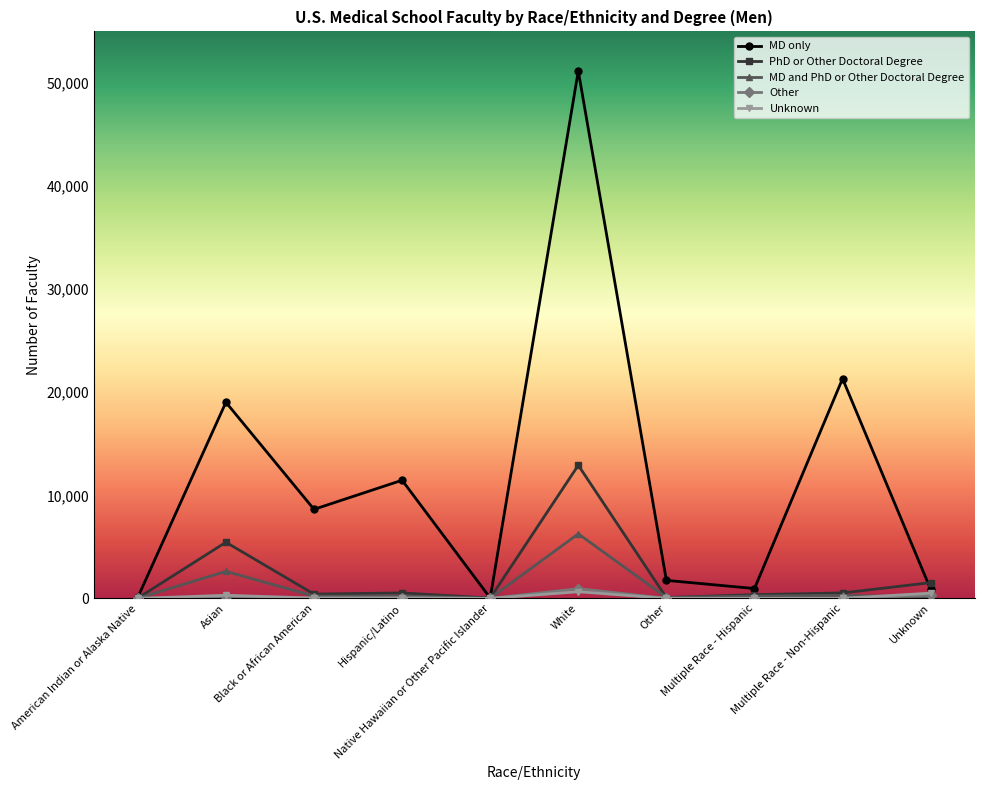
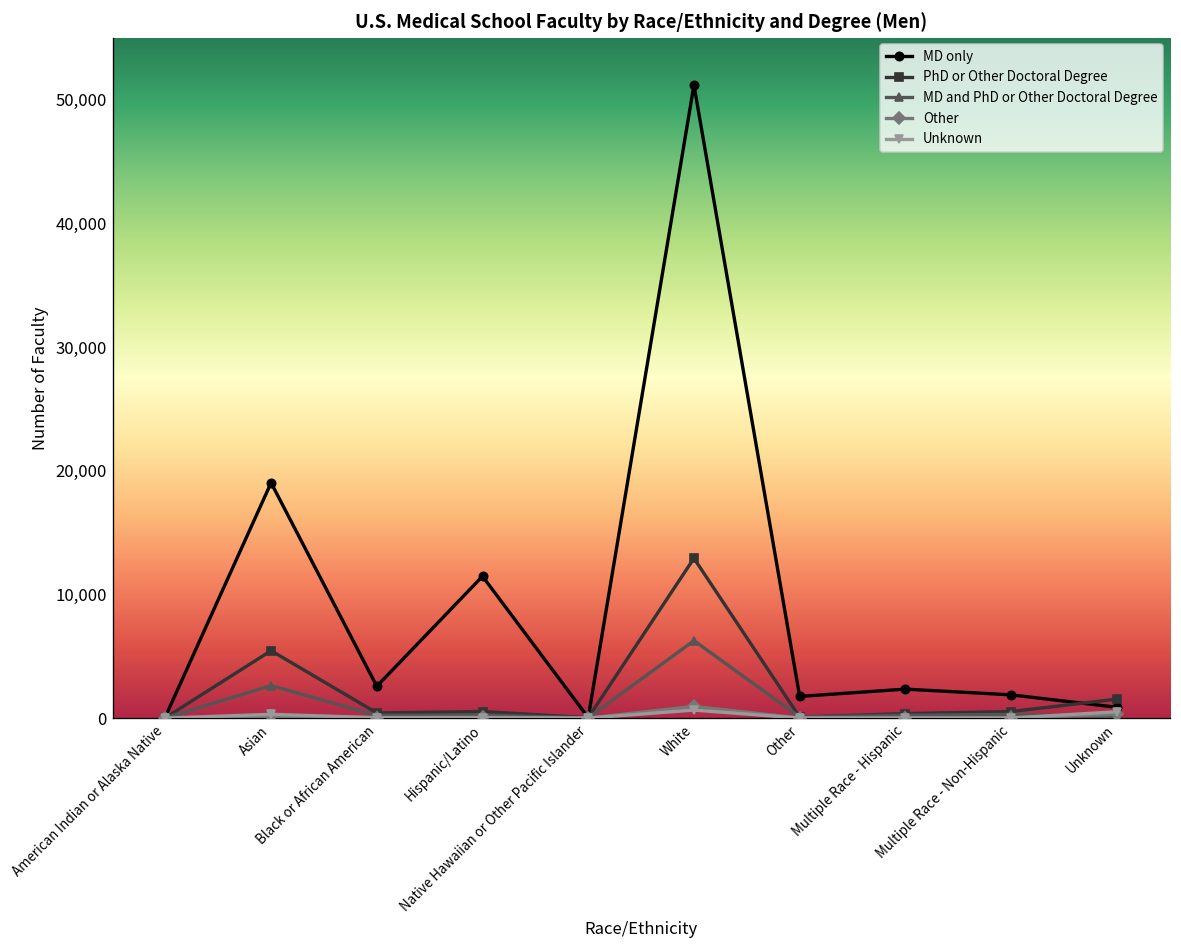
MD only, Black or African American: 8,600 -> 2,600
MD only, Multiple Race - Hispanic: 1,000 -> 2,300
MD only, Multiple Race - Non-Hispanic: 21,300 -> 1,900
